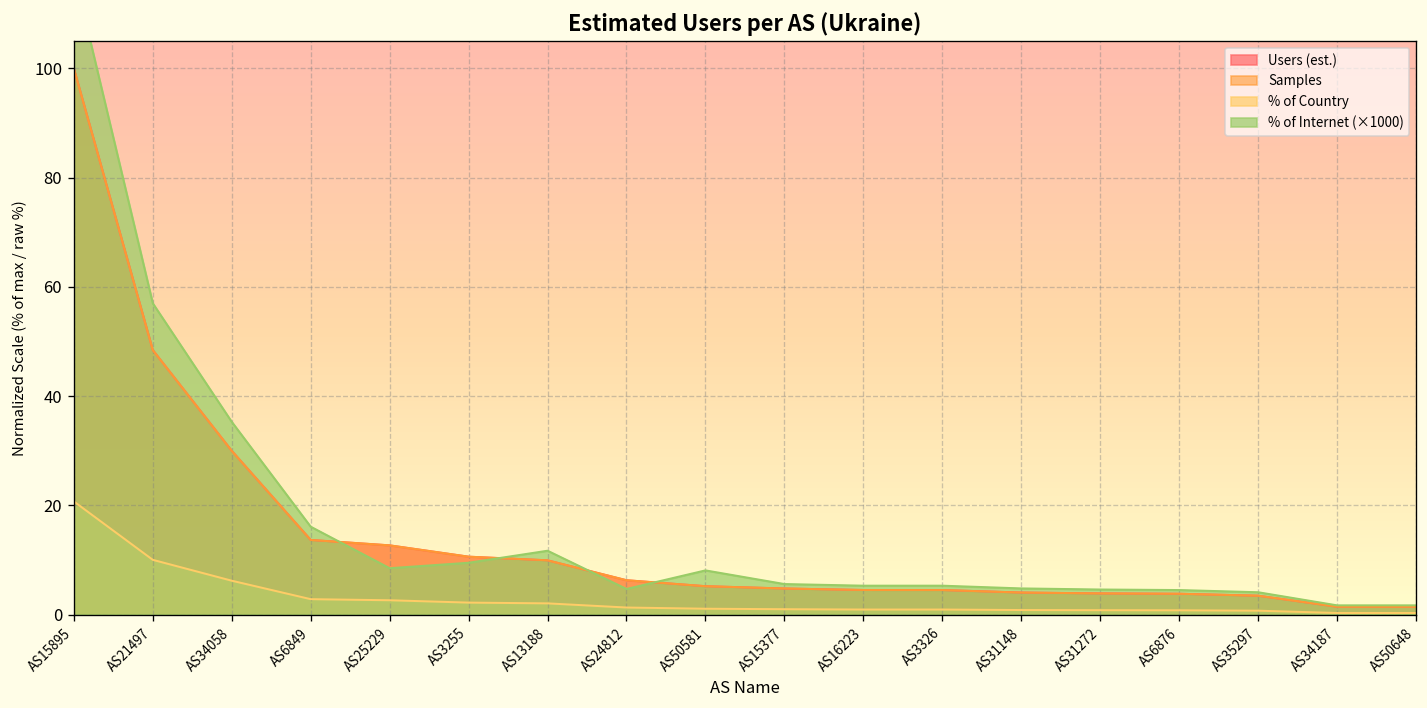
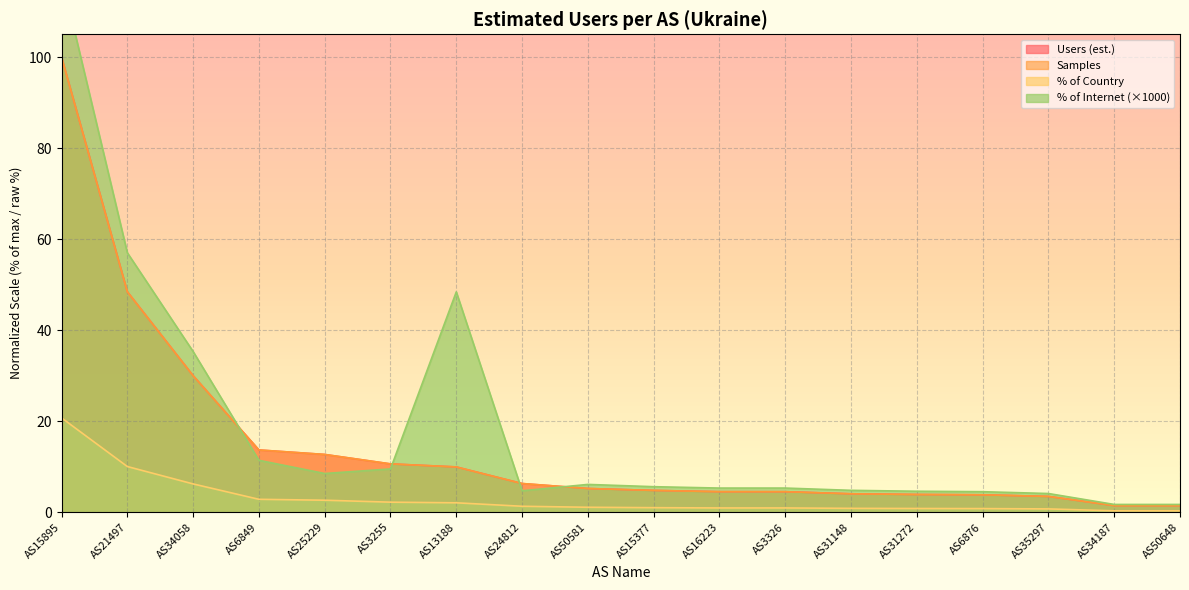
% of Internet (×1000), AS6849: 16 -> 11
% of Internet (×1000), AS13188: 12 -> 48
% of Internet (×1000), AS50581: 8 -> 6
